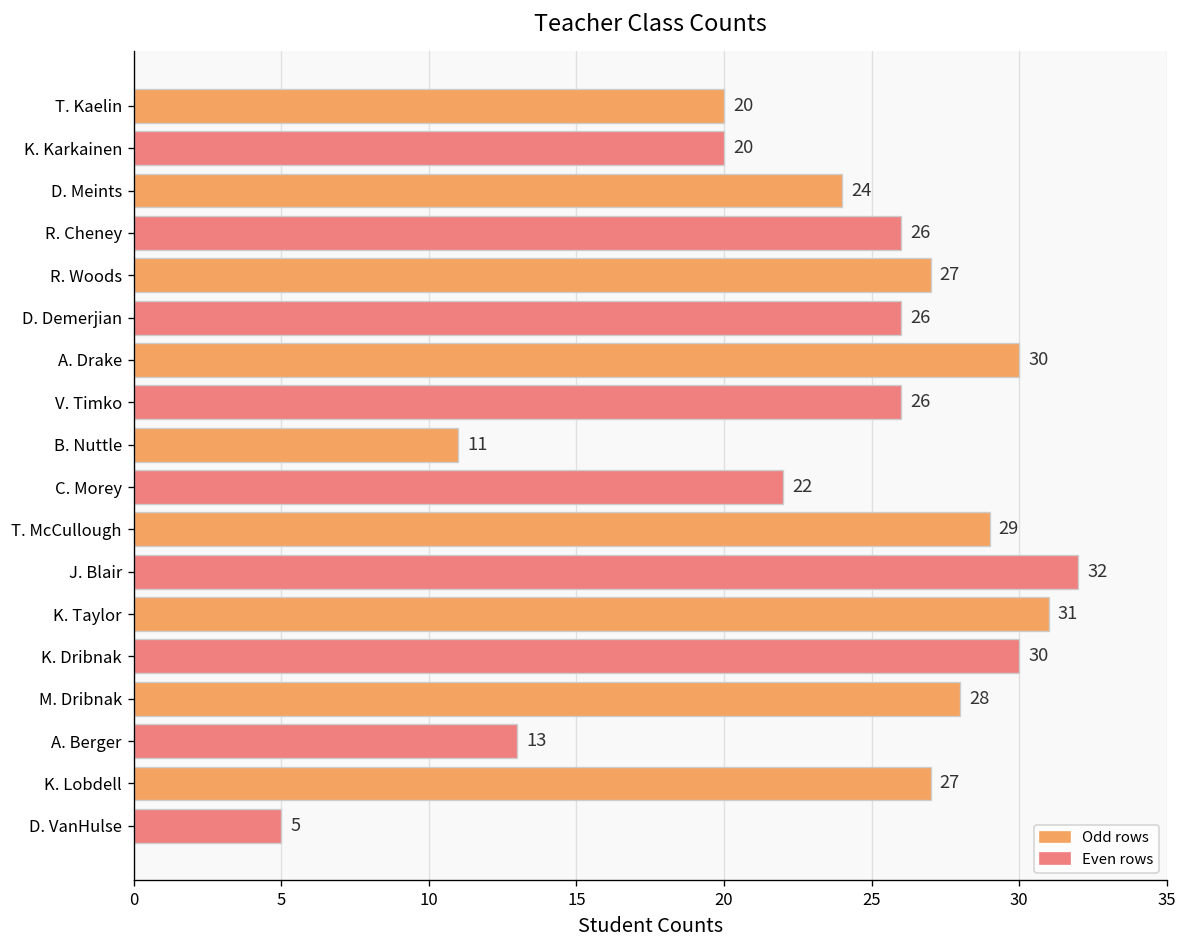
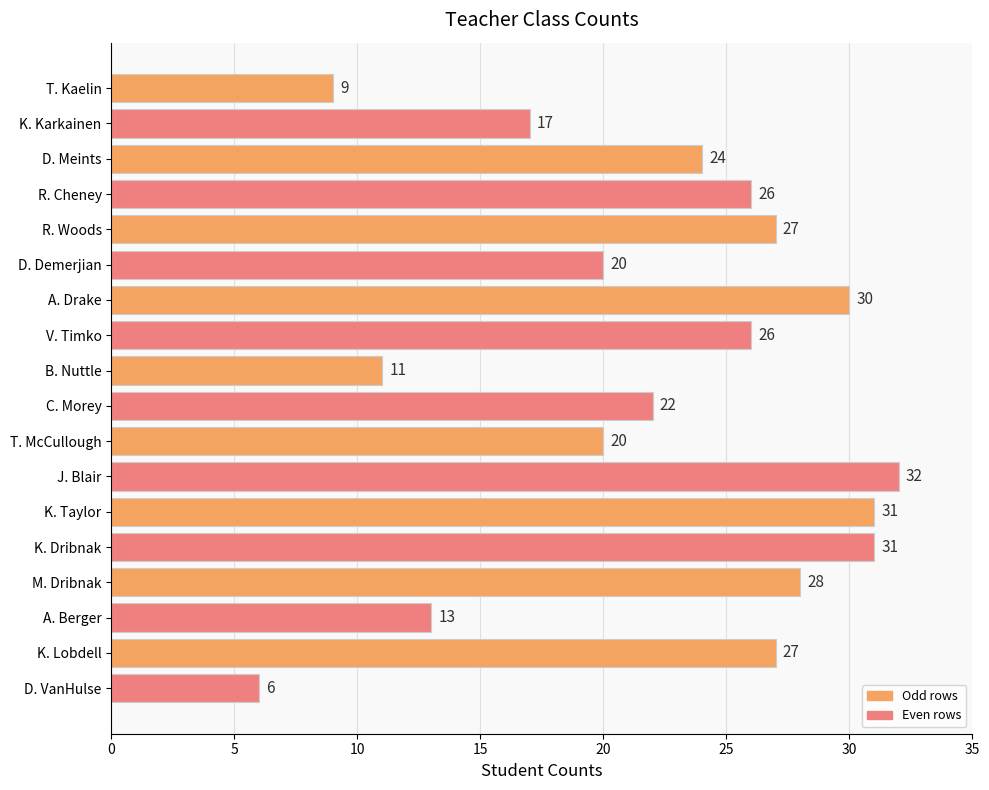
T. Kaelin: 20 -> 9
K. Karkainen: 20 -> 17
D. Demerjian: 26 -> 20
T. McCullough: 29 -> 20
K. Dribnak: 30 -> 31
D. VanHulse: 5 -> 6
